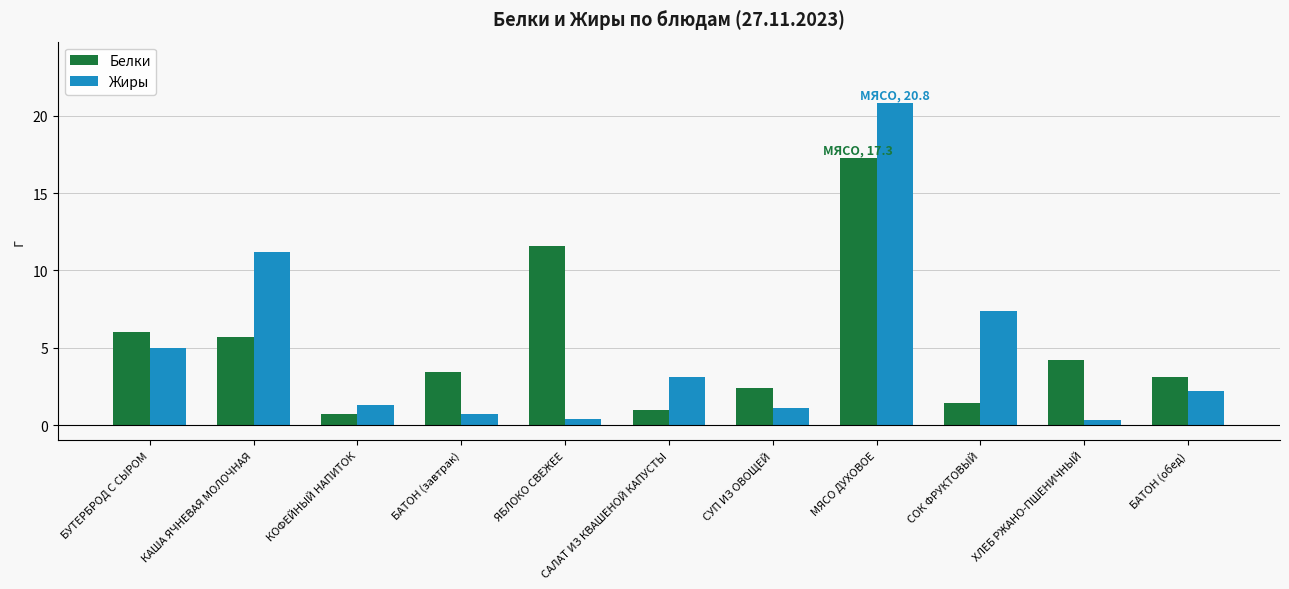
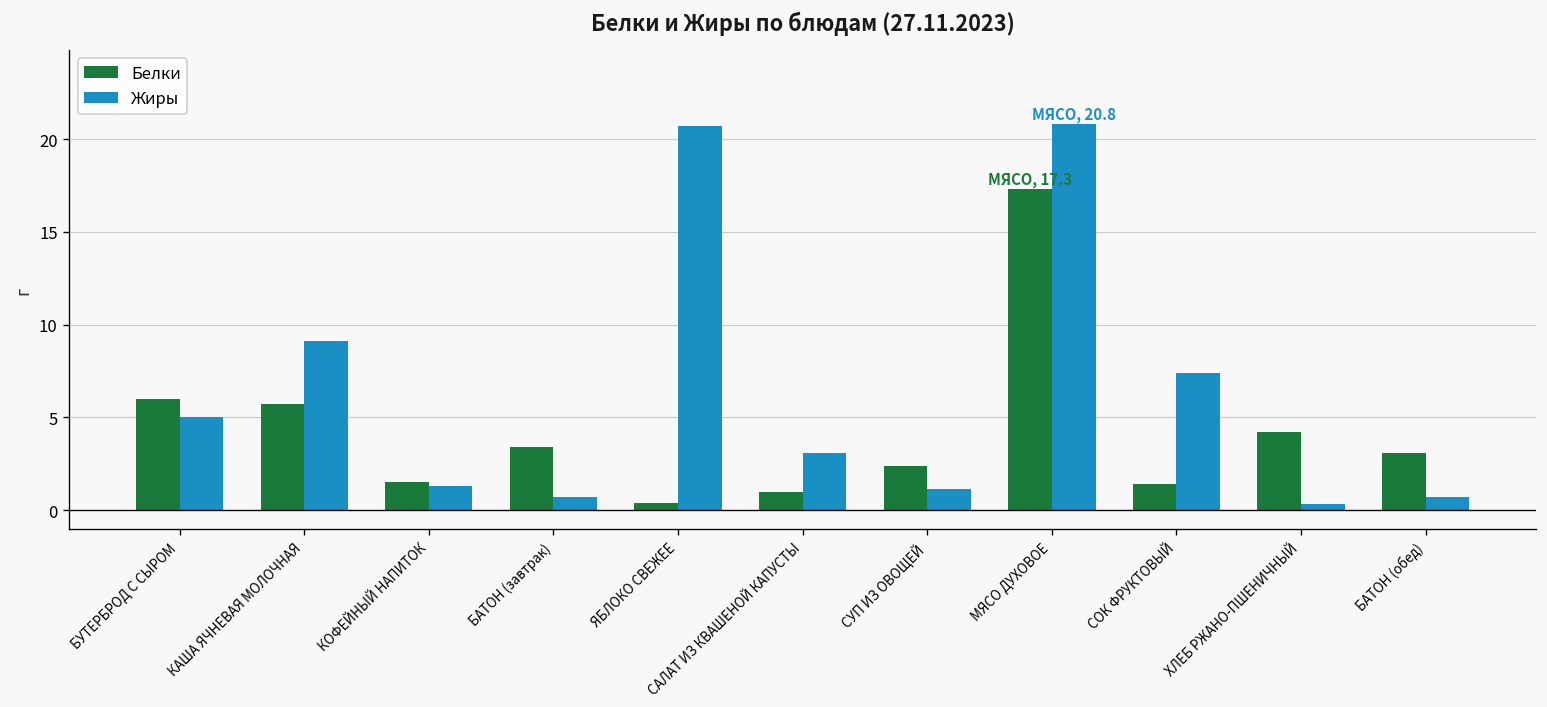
Жиры, КАША ЯЧНЕВАЯ МОЛОЧНАЯ: 11.2 -> 9.1
Белки, КОФЕЙНЫЙ НАПИТОК: 0.7 -> 1.5
Белки, ЯБЛОКО СВЕЖЕЕ: 11.6 -> 0.4
Жиры, ЯБЛОКО СВЕЖЕЕ: 0.4 -> 20.7
Жиры, БАТОН (обед): 2.2 -> 0.7
